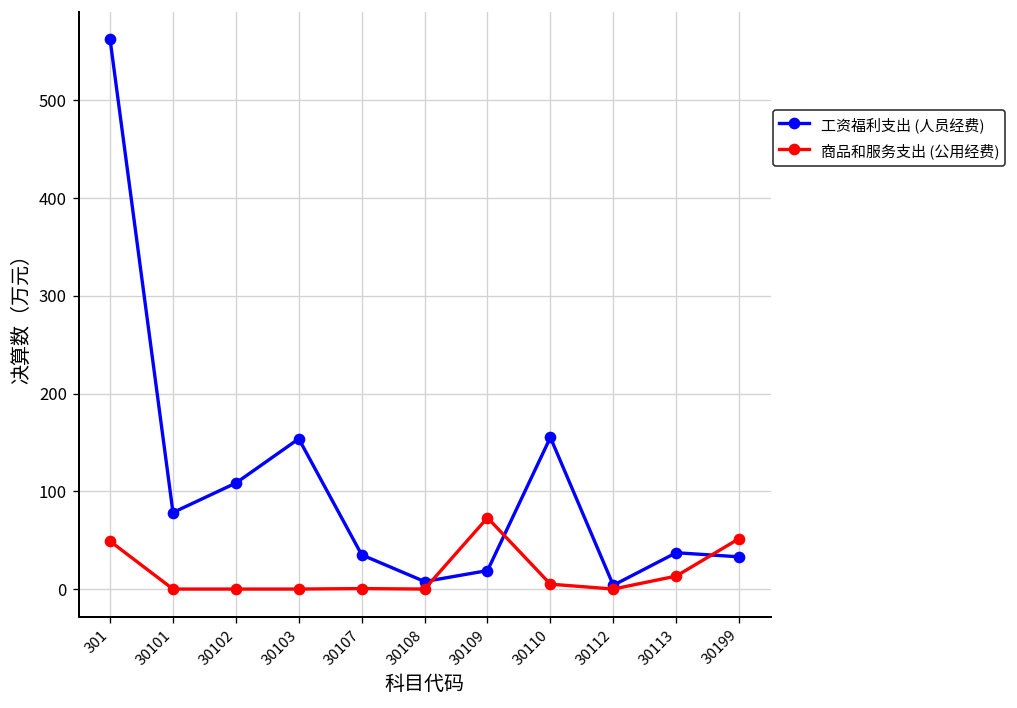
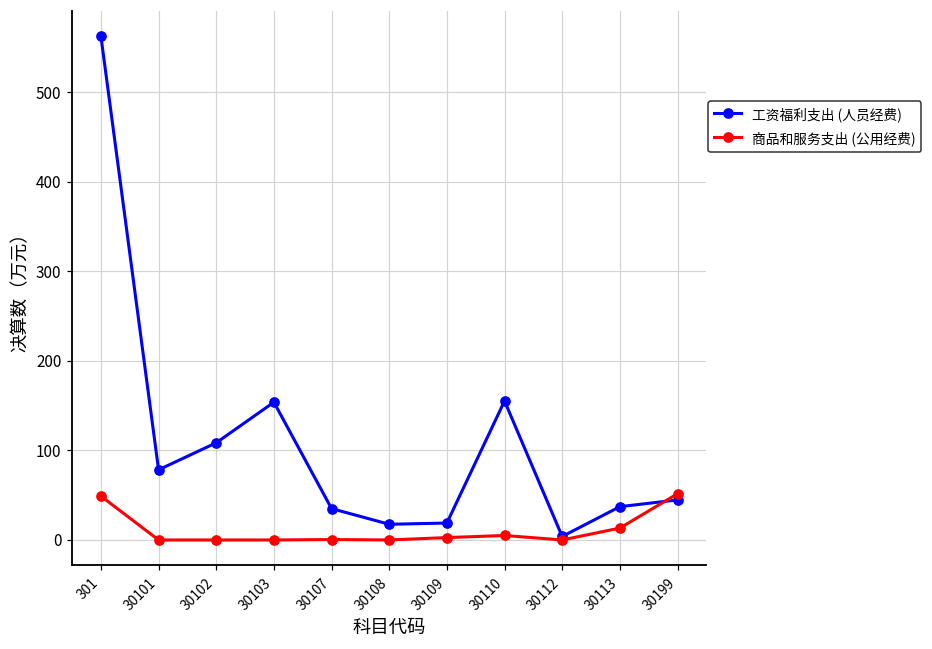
工资福利支出 (人员经费), 30108: 10 -> 20
商品和服务支出 (公用经费), 30109: 70 -> 0
工资福利支出 (人员经费), 30199: 30 -> 40
